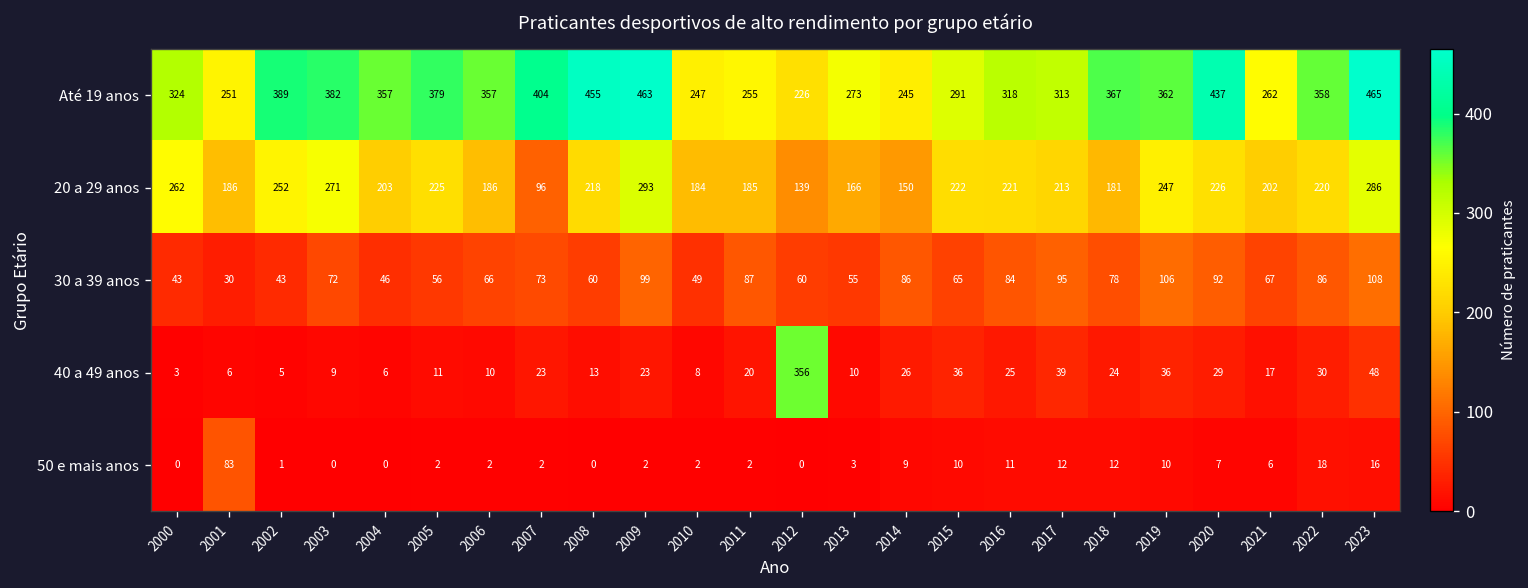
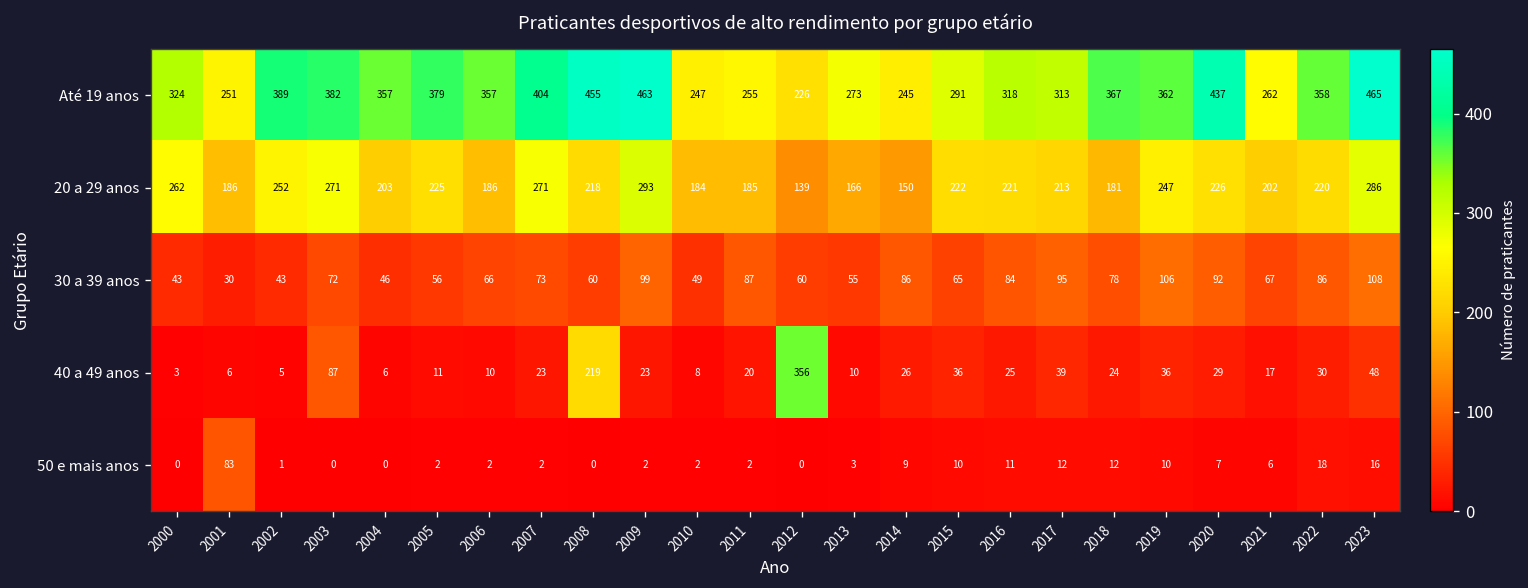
20 a 29 anos, 2007: 96 -> 271
40 a 49 anos, 2003: 9 -> 87
40 a 49 anos, 2008: 13 -> 219
